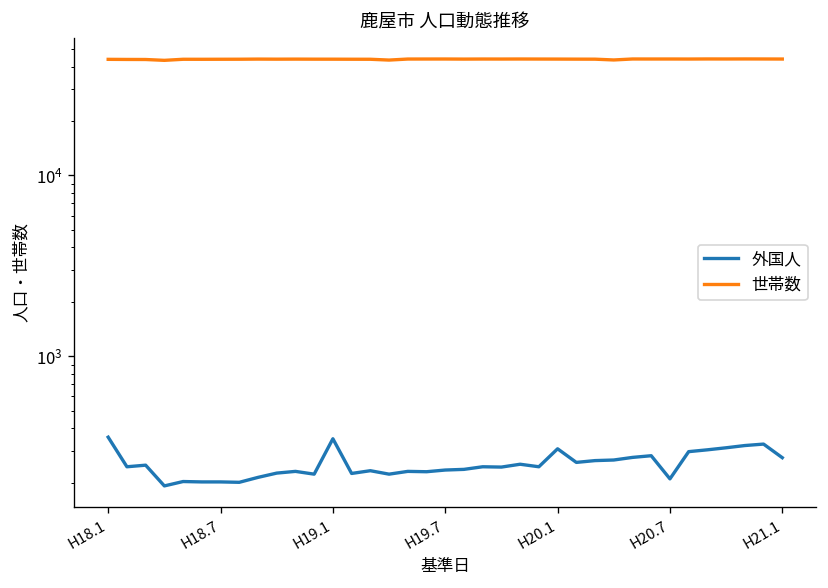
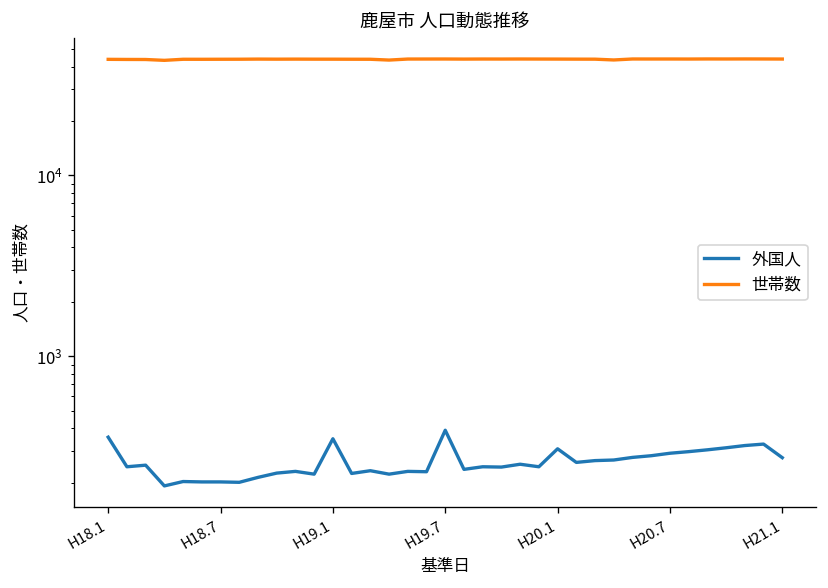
外国人, H19.7: 240 -> 390
外国人, H20.7: 210 -> 290
